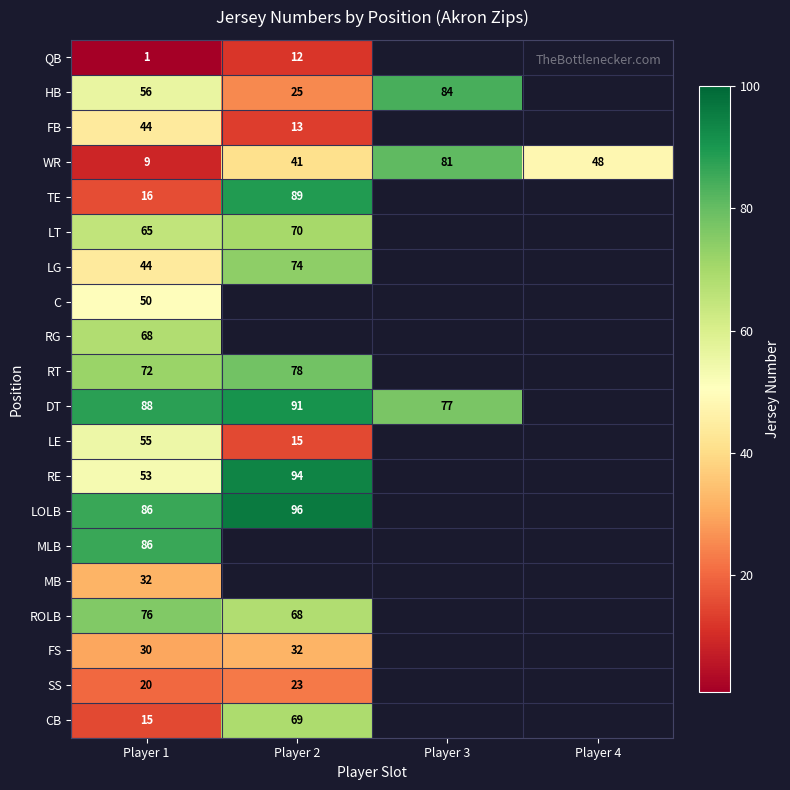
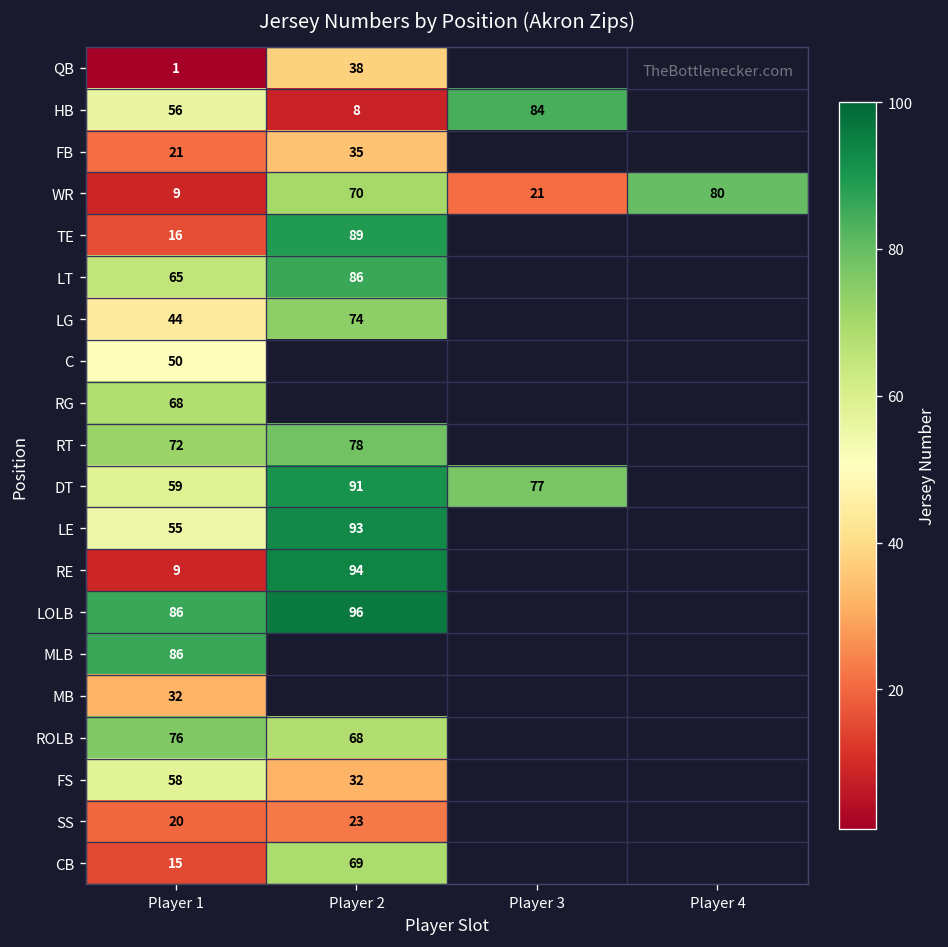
QB, Player 2: 12 -> 38
HB, Player 2: 25 -> 8
FB, Player 1: 44 -> 21
FB, Player 2: 13 -> 35
WR, Player 2: 41 -> 70
WR, Player 3: 81 -> 21
WR, Player 4: 48 -> 80
LT, Player 2: 70 -> 86
DT, Player 1: 88 -> 59
LE, Player 2: 15 -> 93
RE, Player 1: 53 -> 9
FS, Player 1: 30 -> 58
